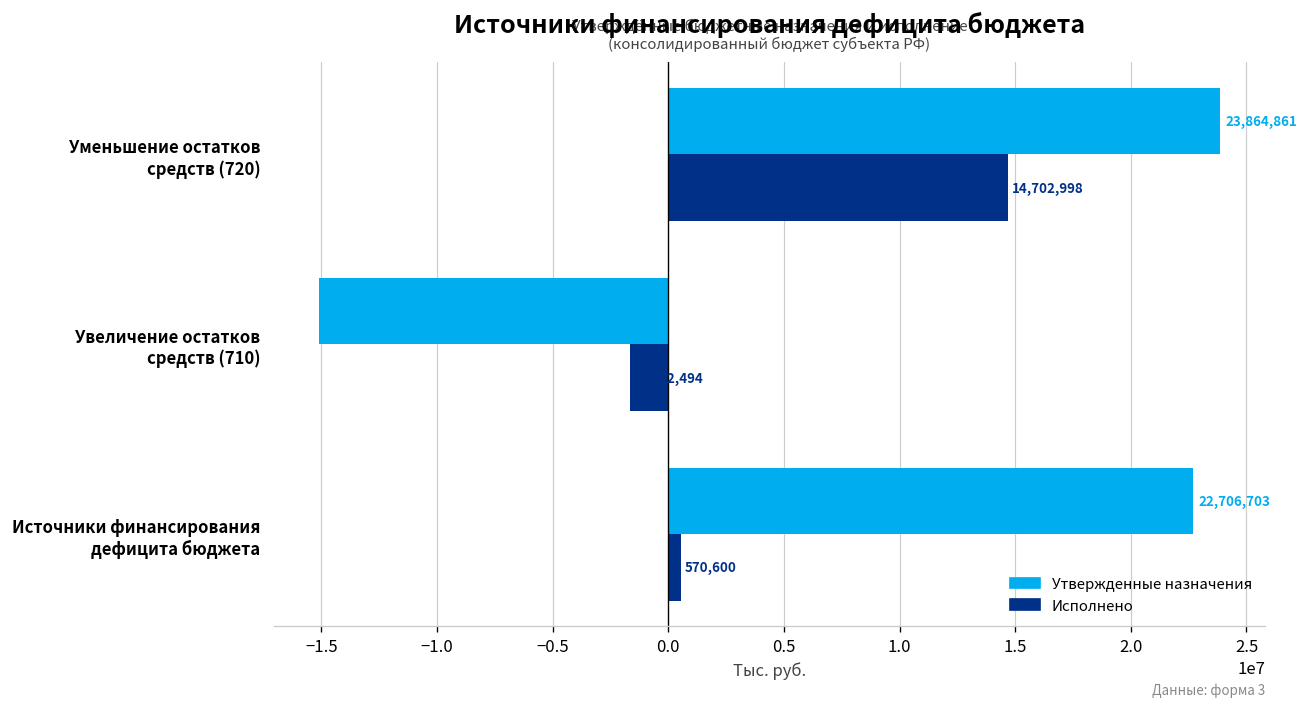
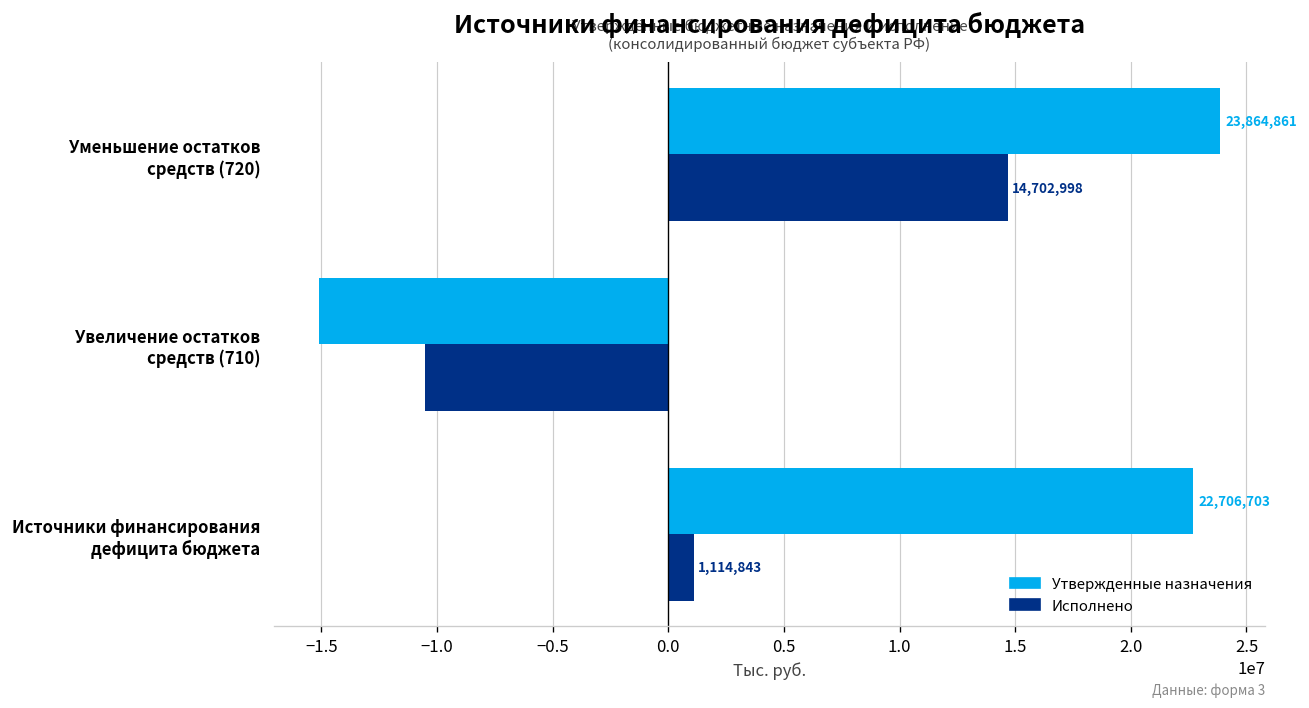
Исполнено, Увеличение остатков средств (710): -1600000 -> -10500000
Исполнено, Источники финансирования дефицита бюджета: 570,600 -> 1,114,843
